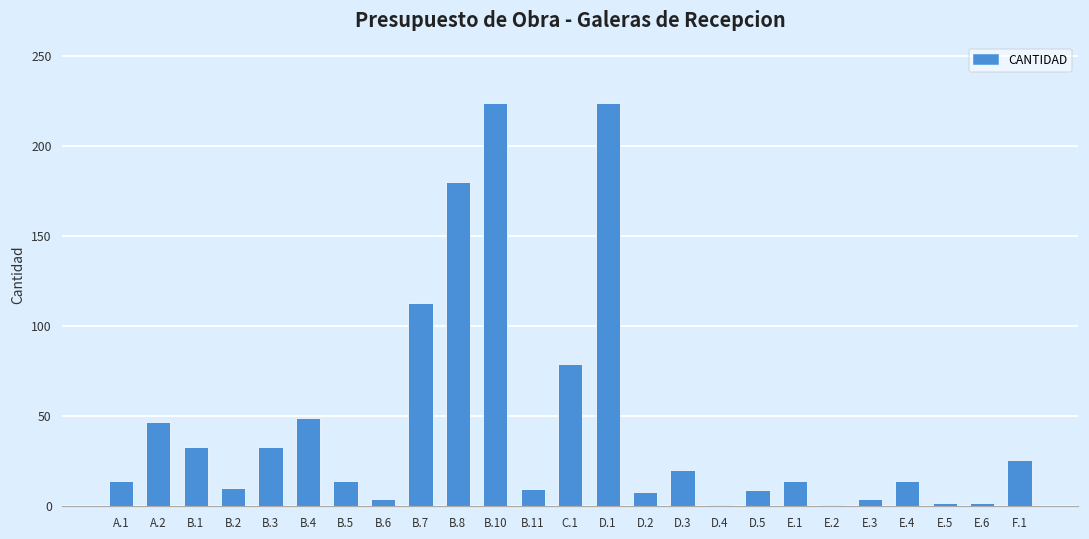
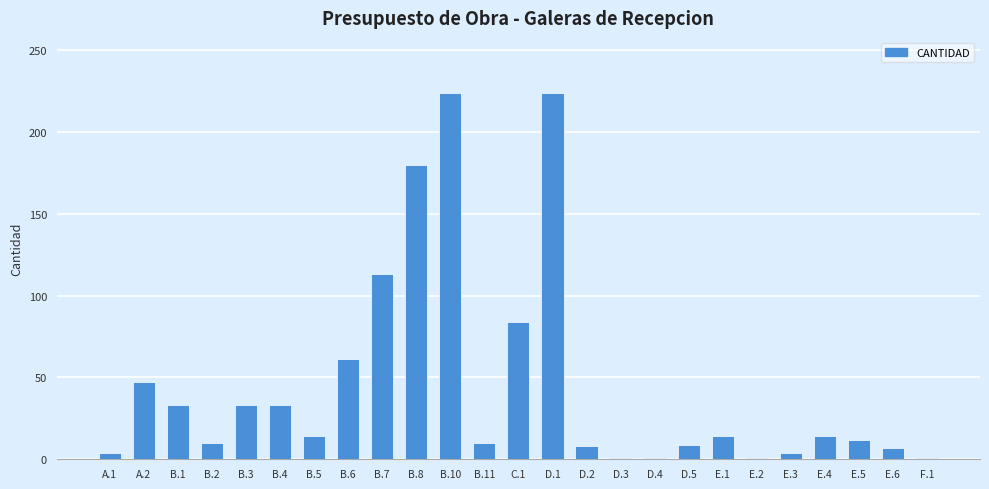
A.1: 14 -> 4
B.4: 49 -> 33
B.6: 4 -> 61
C.1: 79 -> 84
D.3: 20 -> 1
E.5: 2 -> 12
E.6: 2 -> 7
F.1: 26 -> 1
